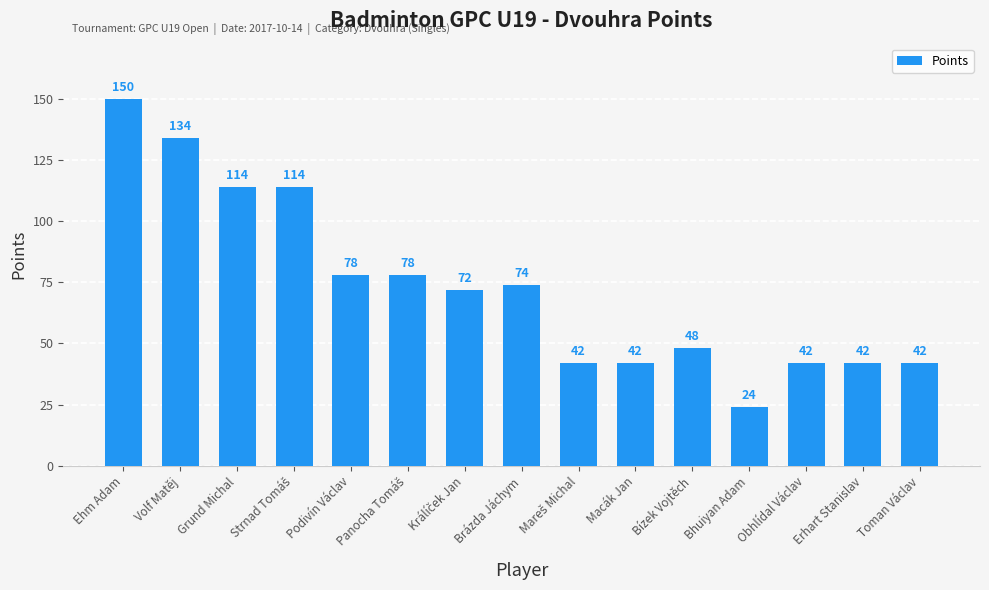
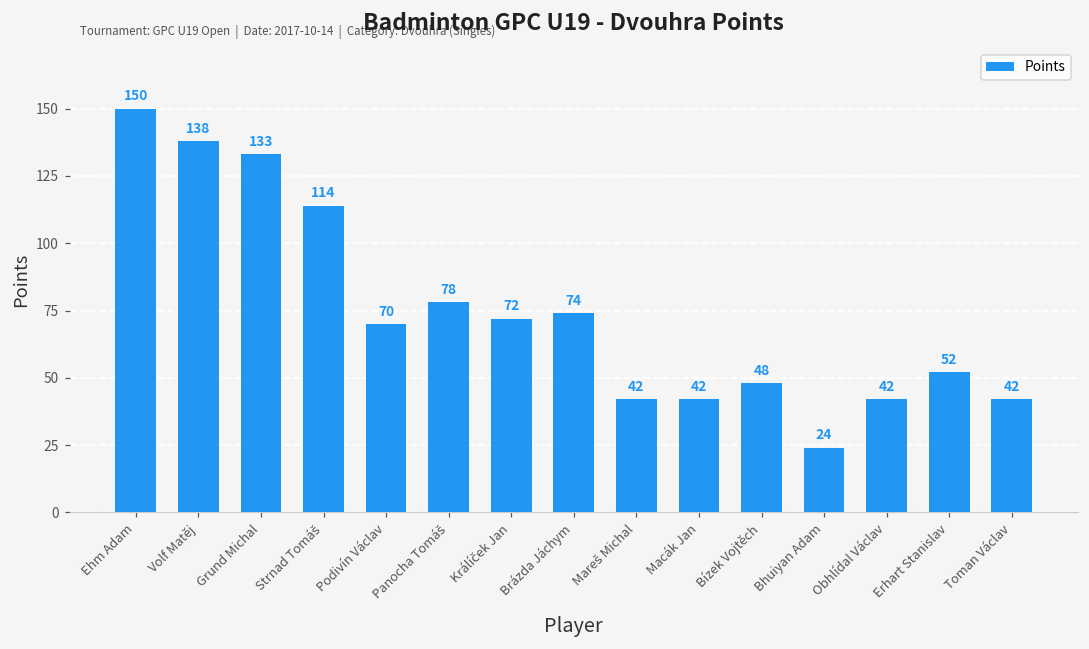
Volf Matěj: 134 -> 138
Grund Michal: 114 -> 133
Podivín Václav: 78 -> 70
Erhart Stanislav: 42 -> 52
